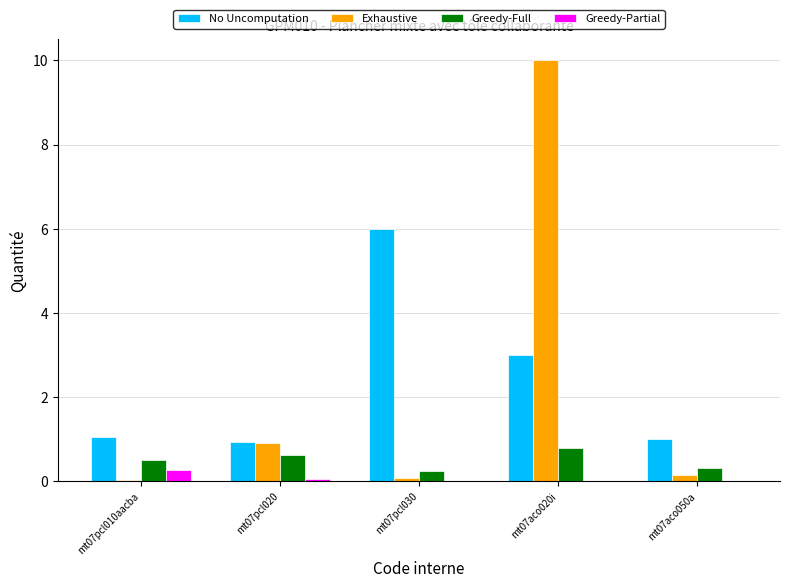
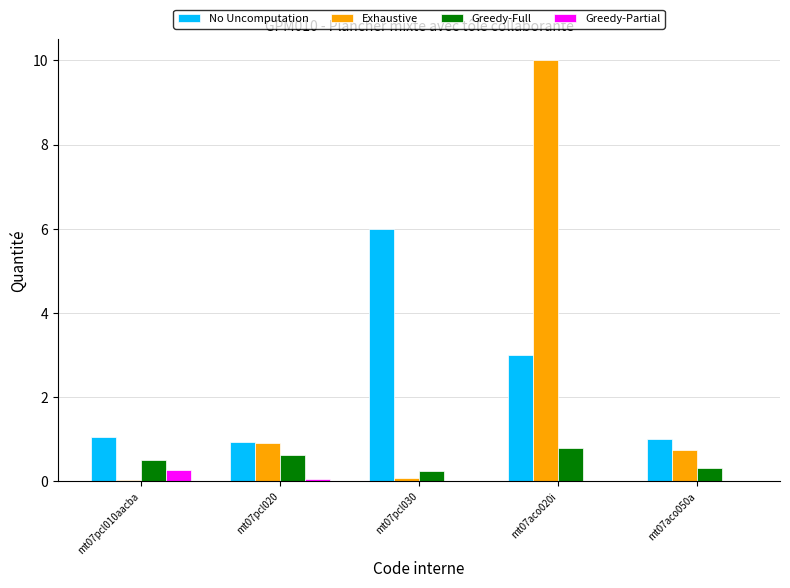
Exhaustive, mt07aco050a: 0.2 -> 0.8
